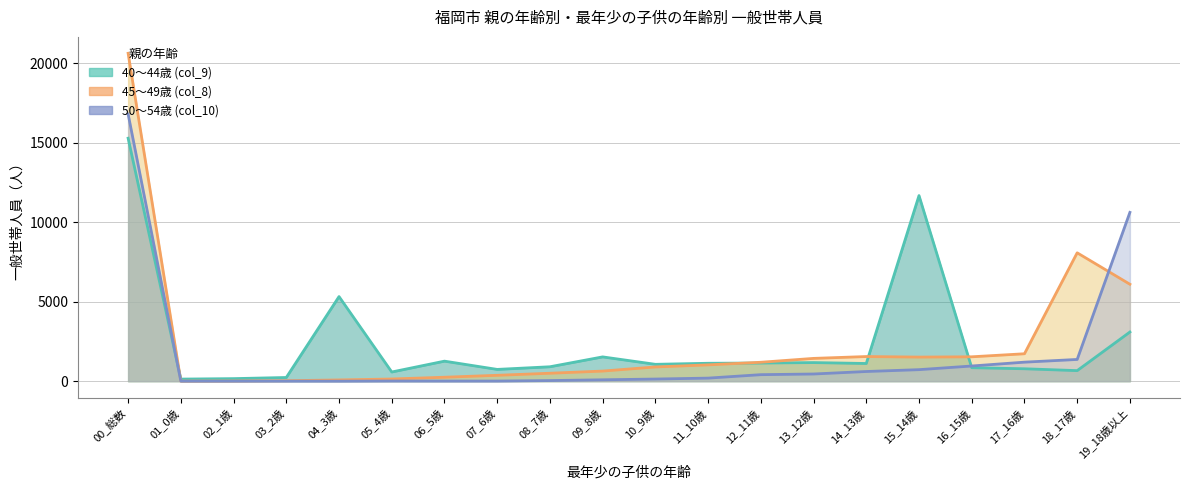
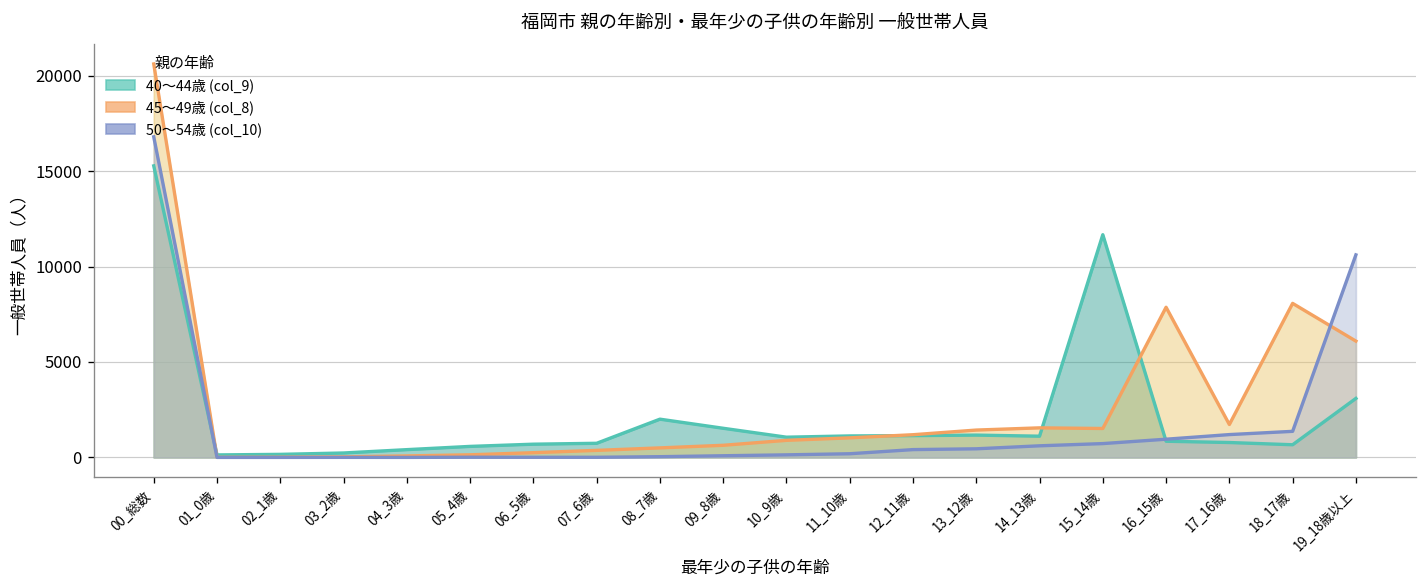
40～44歳 (col_9), 04_3歳: 5300 -> 400
40～44歳 (col_9), 06_5歳: 1300 -> 700
40～44歳 (col_9), 08_7歳: 900 -> 2000
45～49歳 (col_8), 16_15歳: 1500 -> 7900
